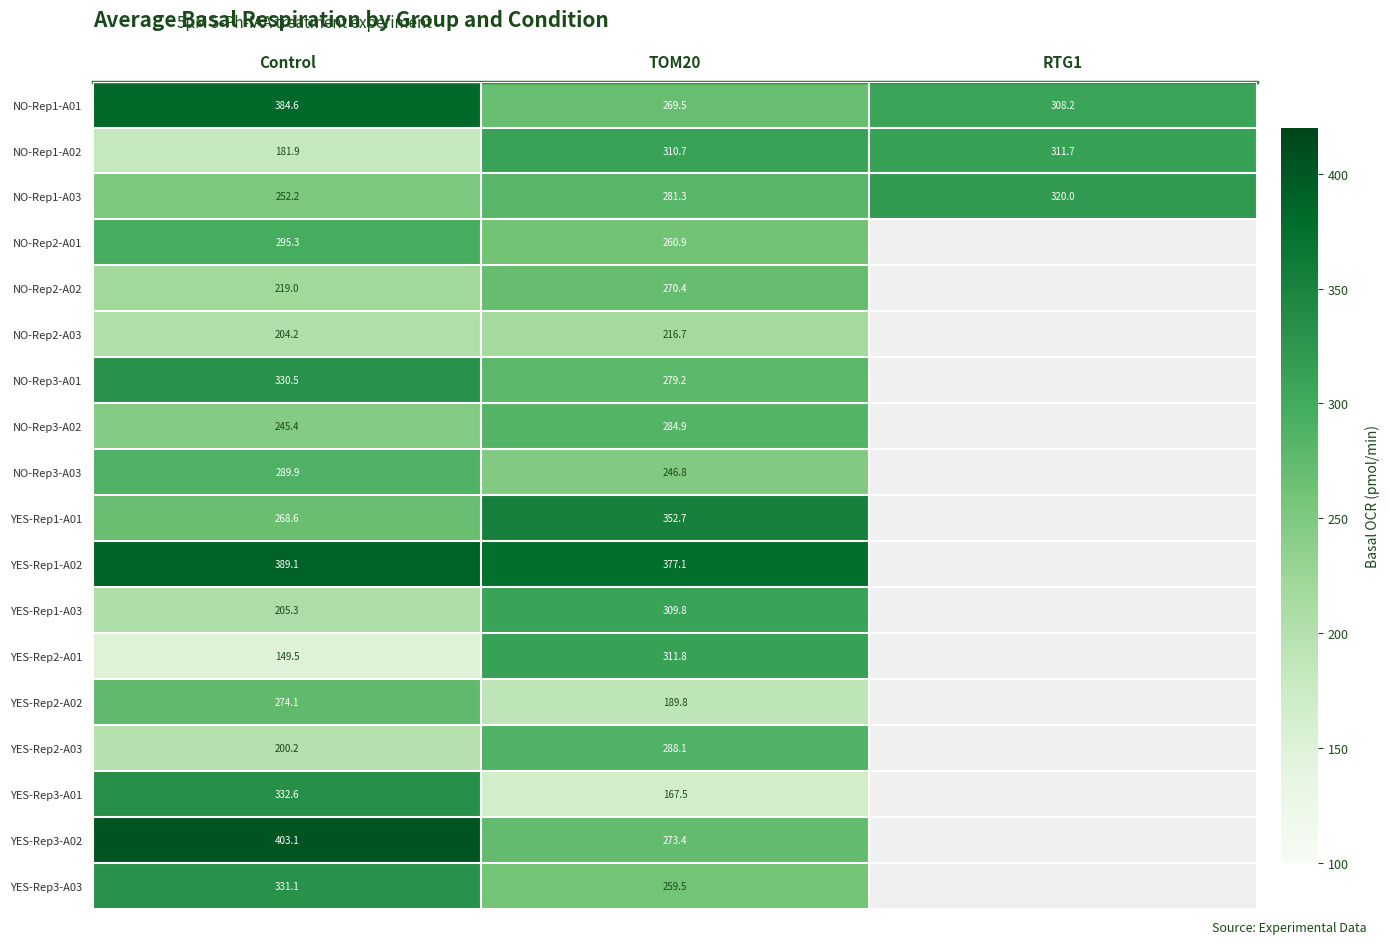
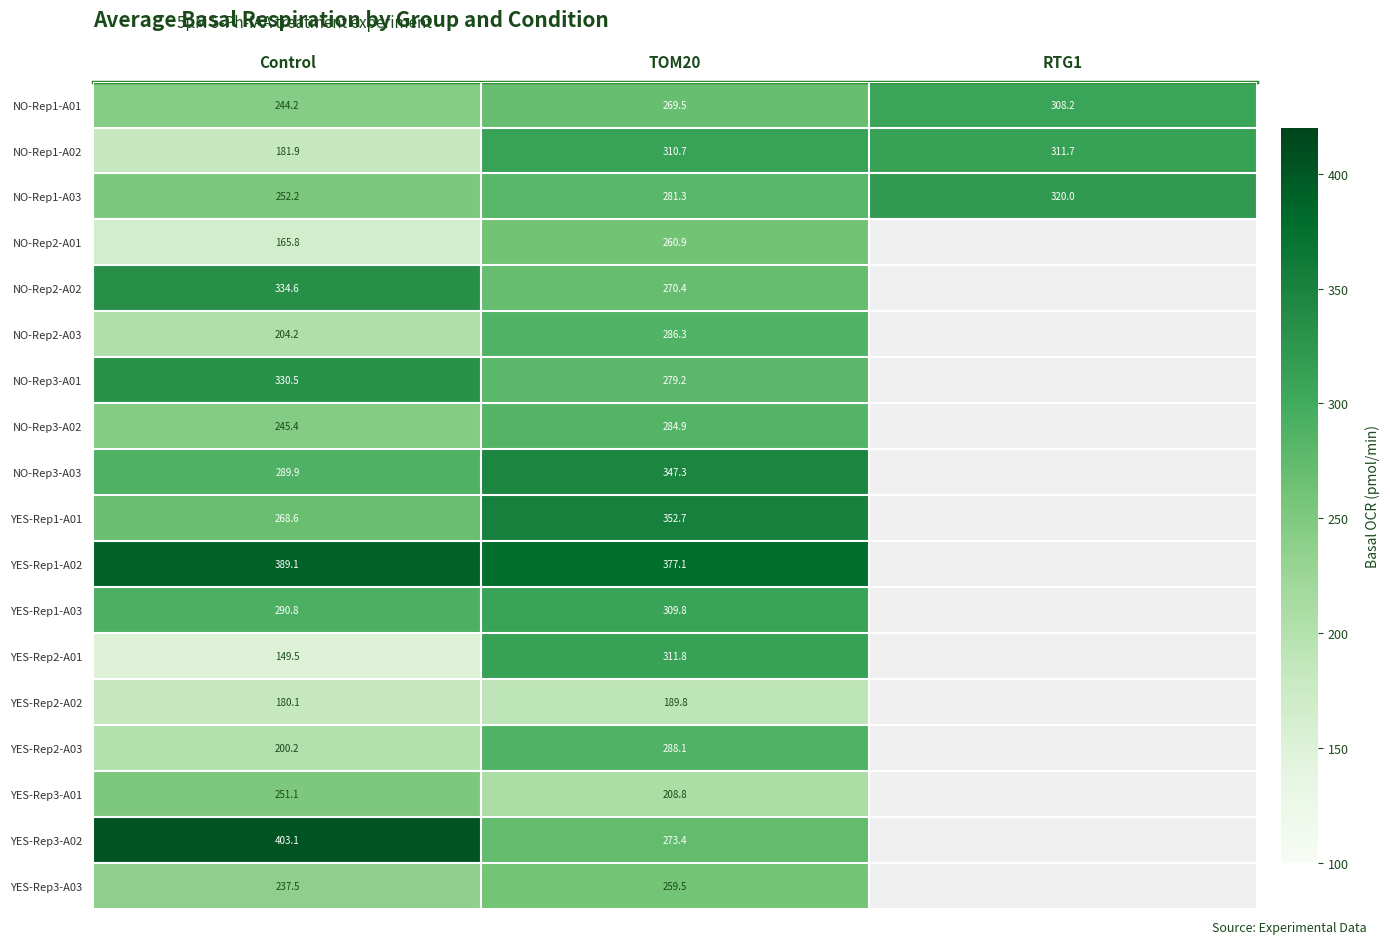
NO-Rep1-A01, Control: 384.6 -> 244.2
NO-Rep2-A01, Control: 295.3 -> 165.8
NO-Rep2-A02, Control: 219.0 -> 334.6
NO-Rep2-A03, TOM20: 216.7 -> 286.3
NO-Rep3-A03, TOM20: 246.8 -> 347.3
YES-Rep1-A03, Control: 205.3 -> 290.8
YES-Rep2-A02, Control: 274.1 -> 180.1
YES-Rep3-A01, Control: 332.6 -> 251.1
YES-Rep3-A01, TOM20: 167.5 -> 208.8
YES-Rep3-A03, Control: 331.1 -> 237.5
